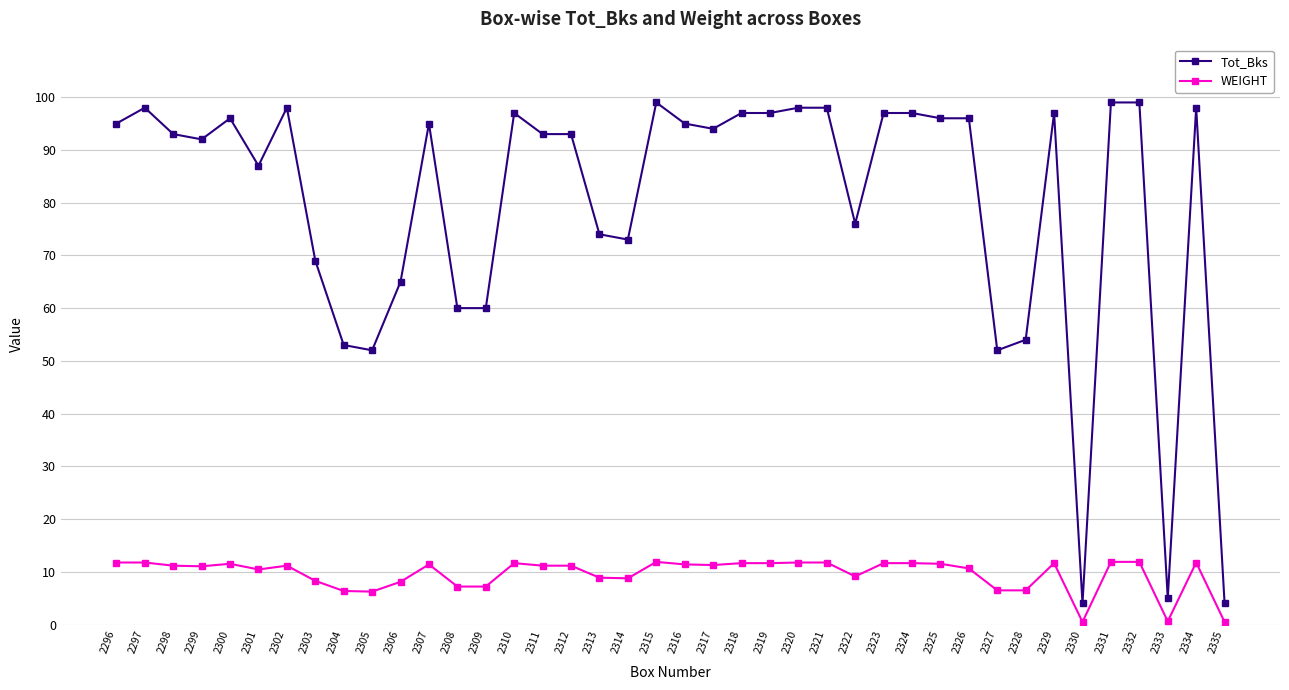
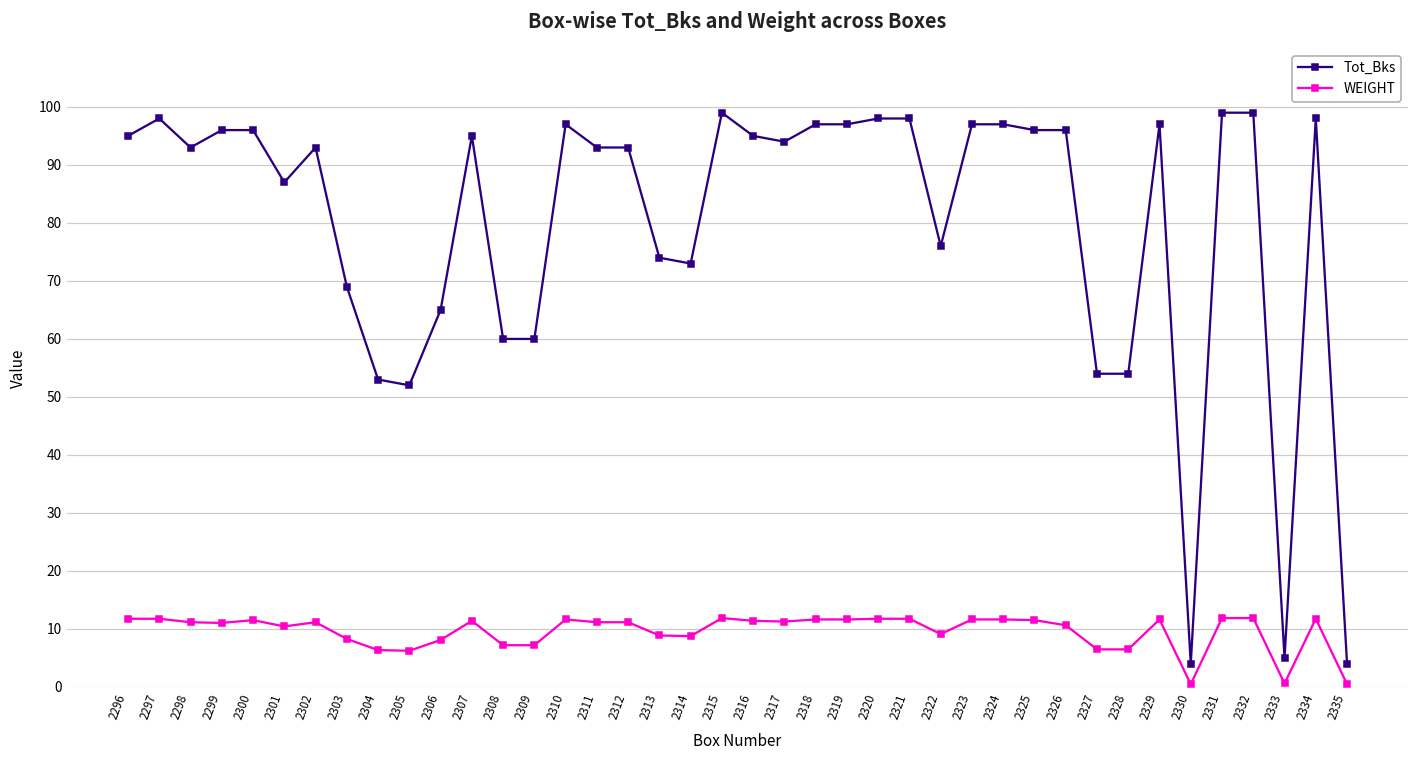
Tot_Bks, 2299: 92 -> 96
Tot_Bks, 2302: 98 -> 93
Tot_Bks, 2327: 52 -> 54
